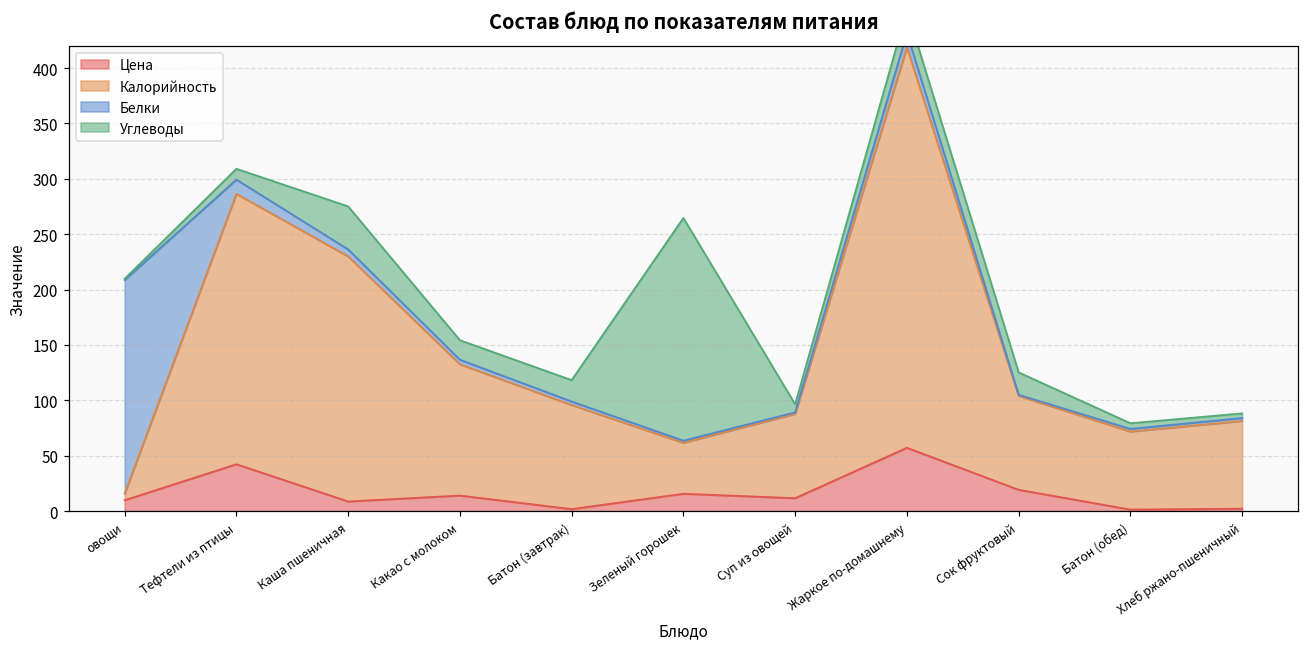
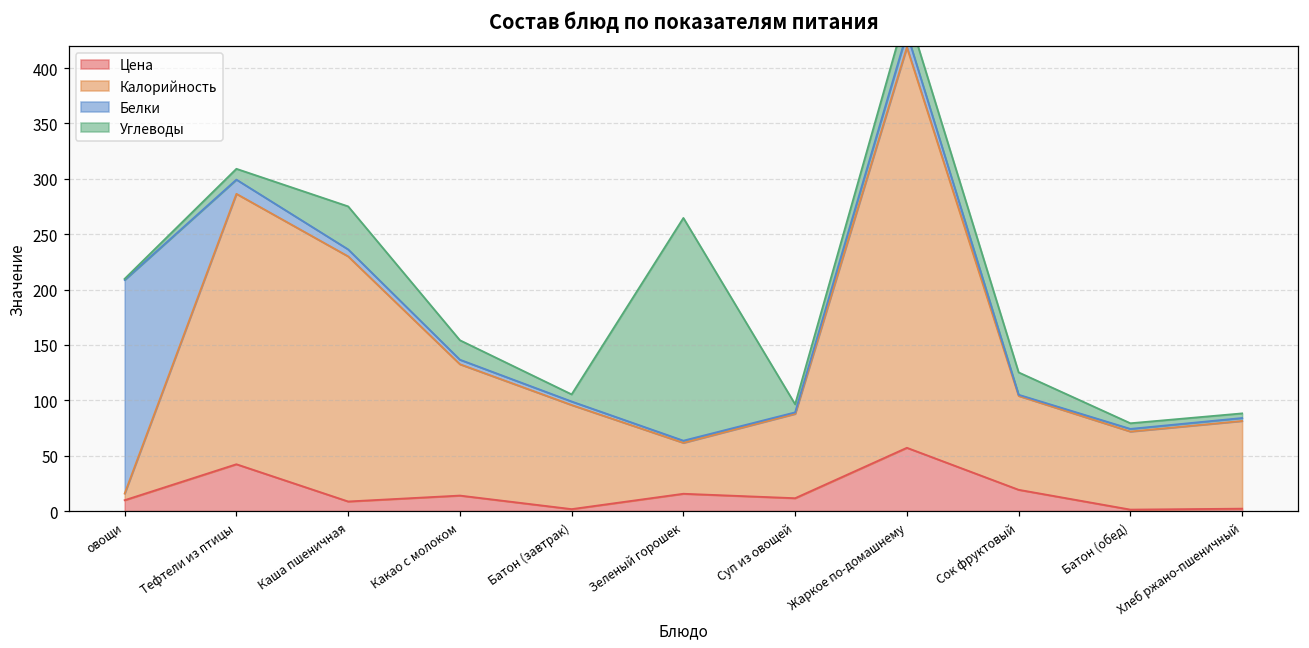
Углеводы, Батон (завтрак): 19 -> 6
